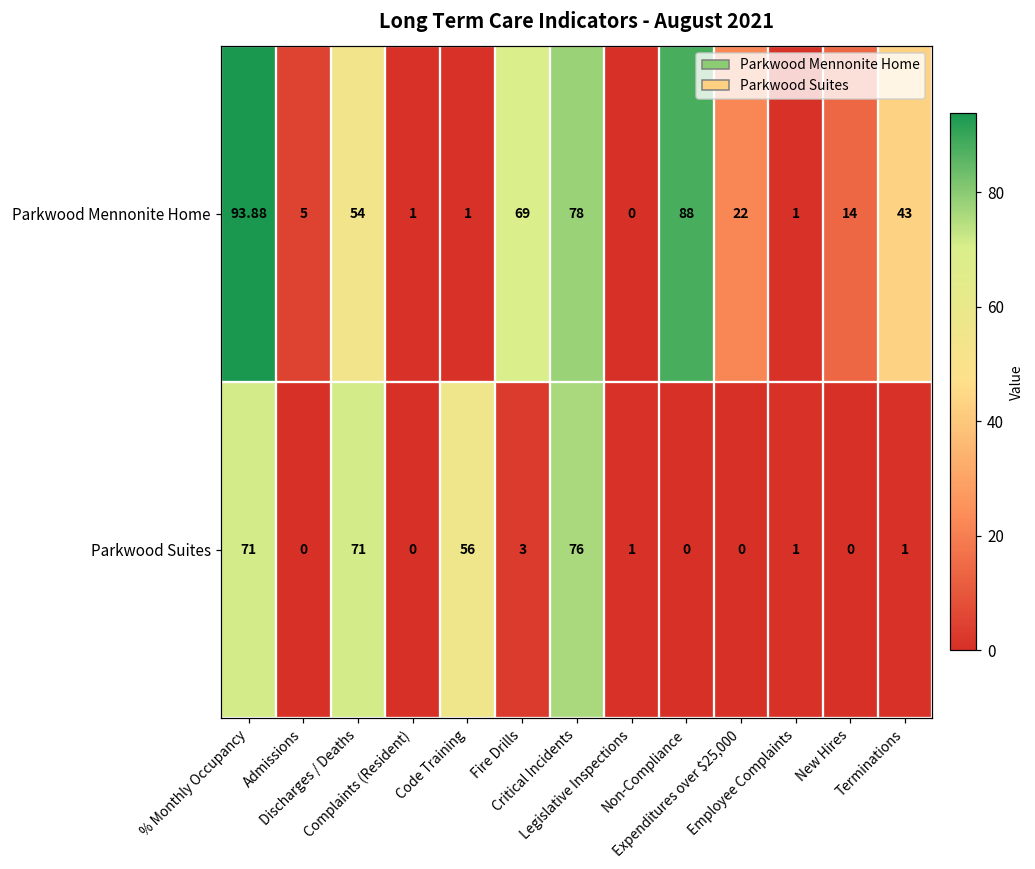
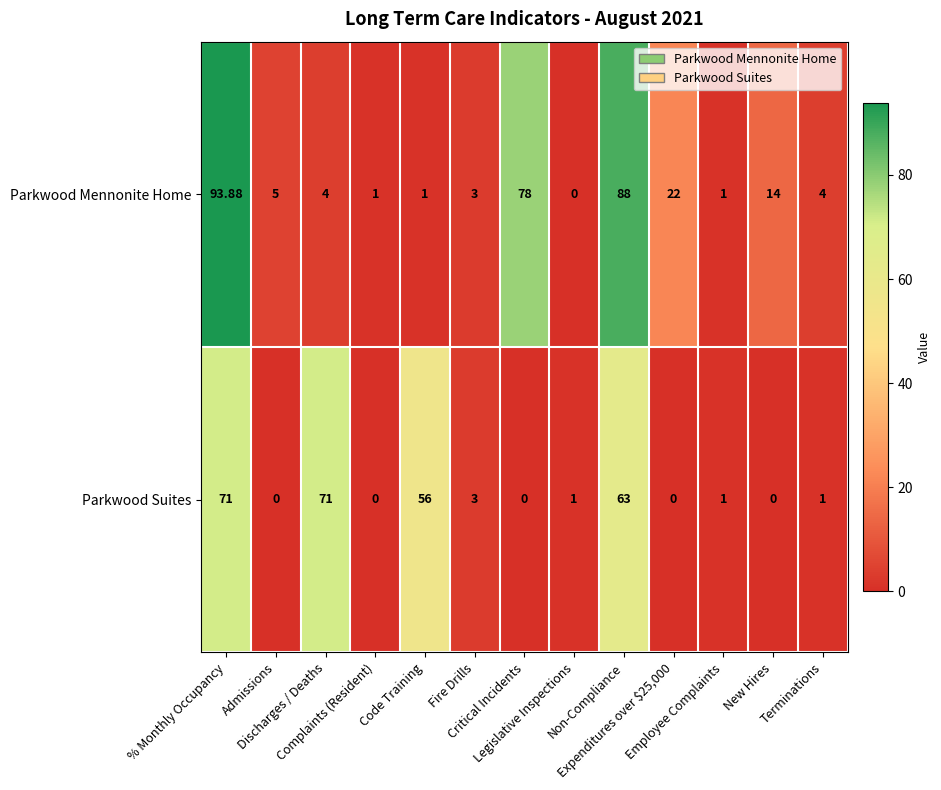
Parkwood Mennonite Home, Discharges / Deaths: 54 -> 4
Parkwood Mennonite Home, Fire Drills: 69 -> 3
Parkwood Mennonite Home, Terminations: 43 -> 4
Parkwood Suites, Critical Incidents: 76 -> 0
Parkwood Suites, Non-Compliance: 0 -> 63
